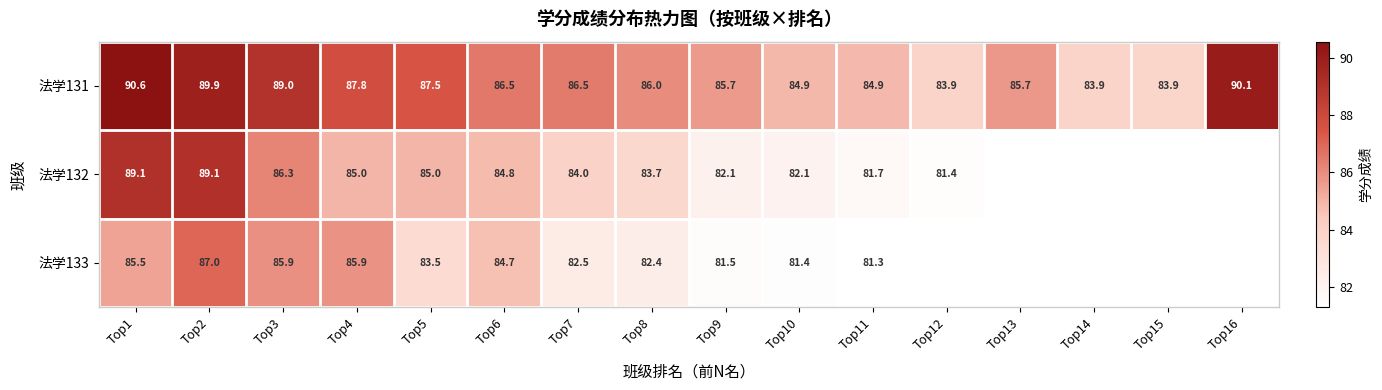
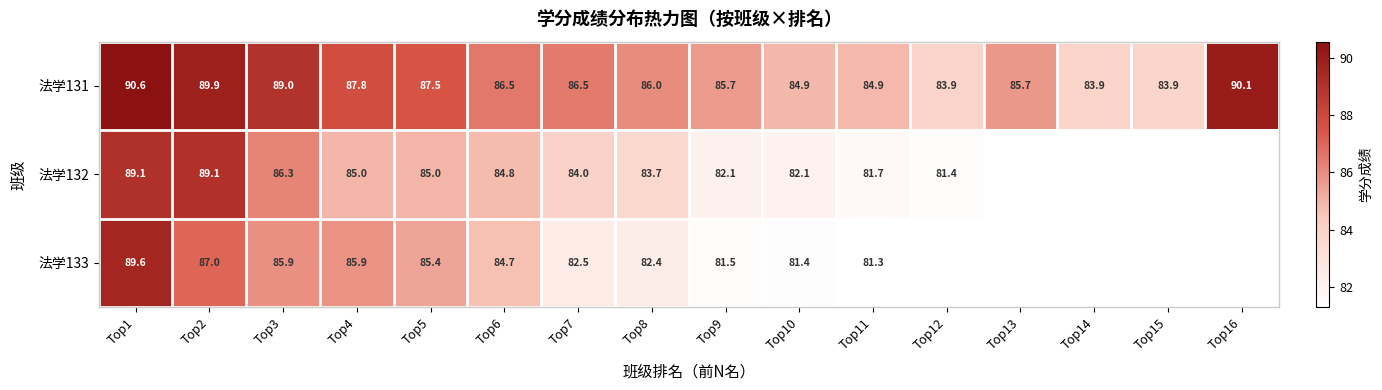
法学133, Top1: 85.5 -> 89.6
法学133, Top5: 83.5 -> 85.4
